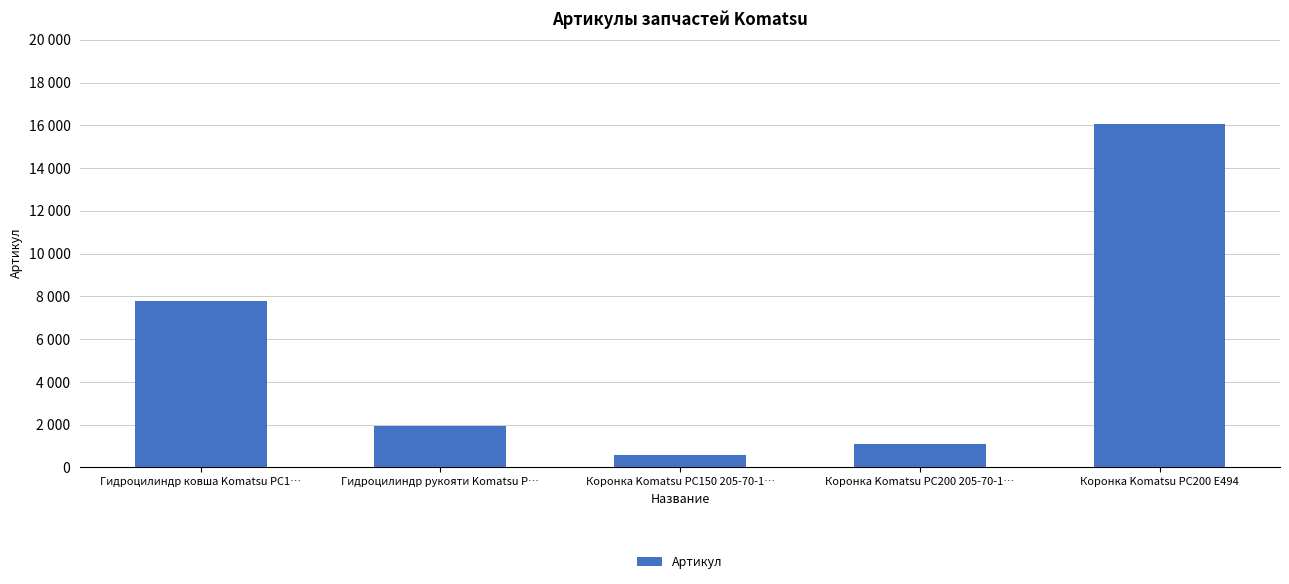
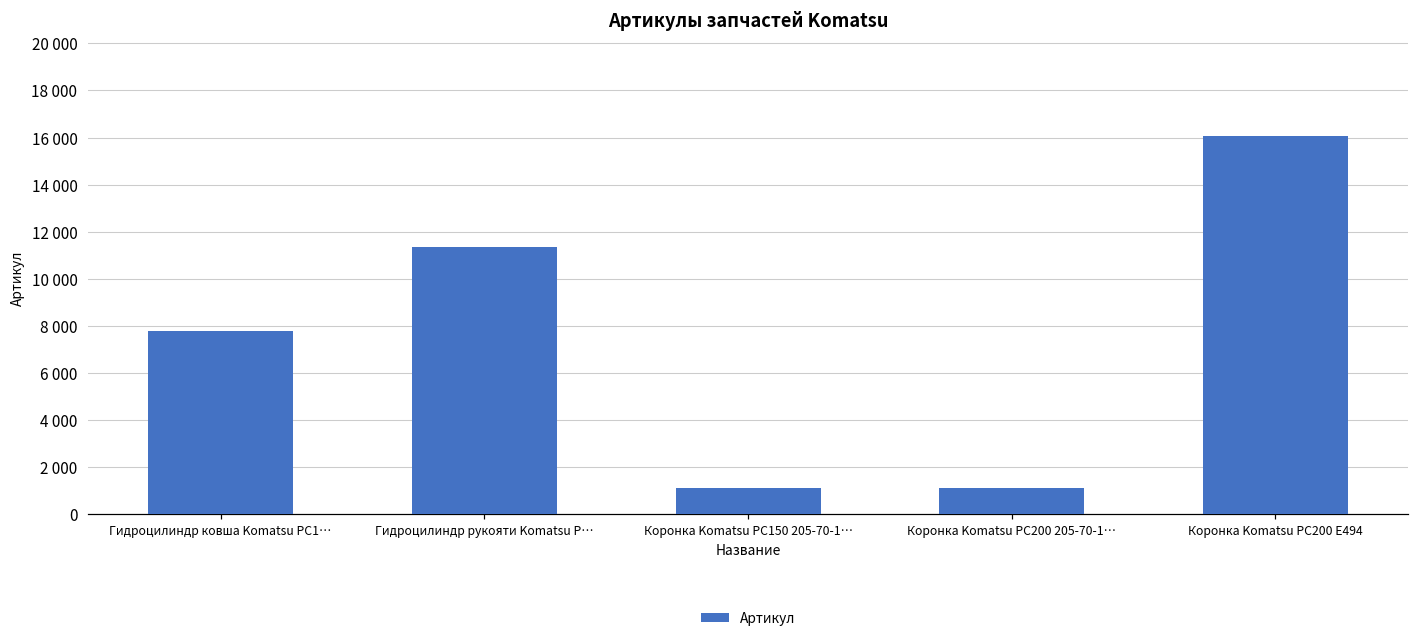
Гидроцилиндр рукояти Komatsu P…: 1900 -> 11300
Коронка Komatsu PC150 205-70-1…: 600 -> 1100
